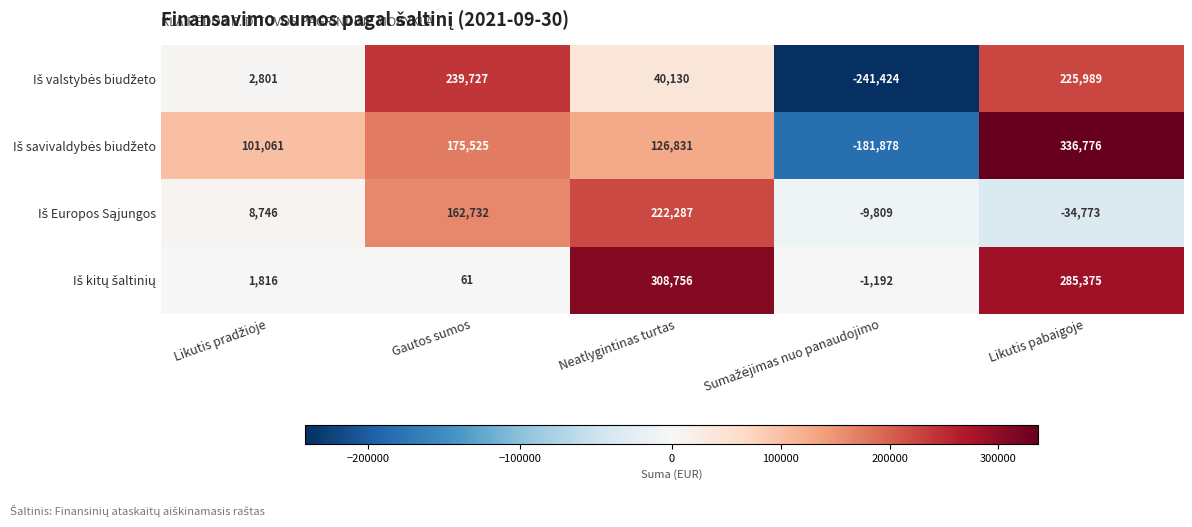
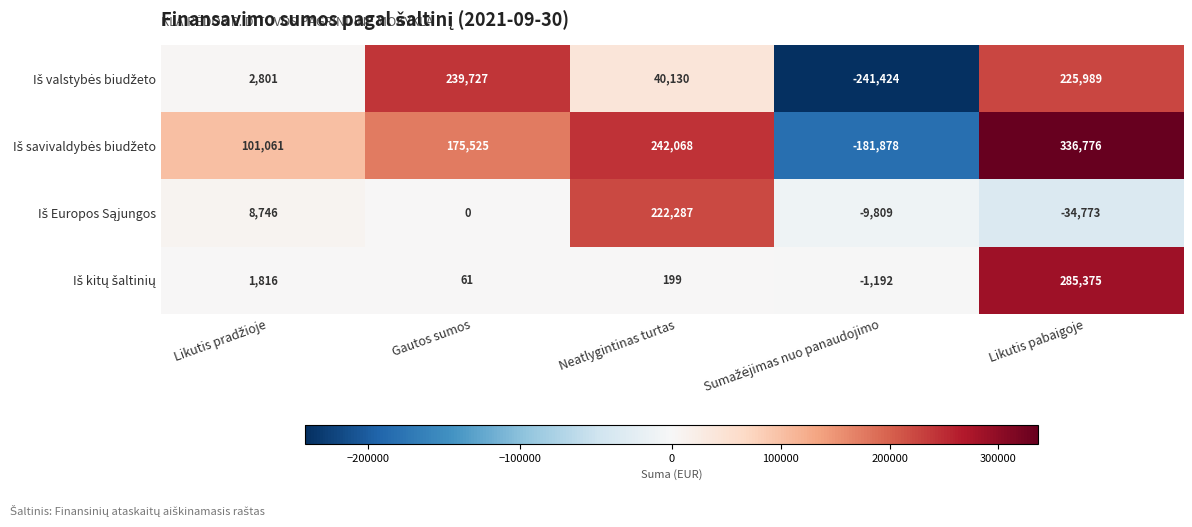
Iš savivaldybės biudžeto, Neatlygintinas turtas: 126,831 -> 242,068
Iš Europos Sąjungos, Gautos sumos: 162,732 -> 0
Iš kitų šaltinių, Neatlygintinas turtas: 308,756 -> 199
